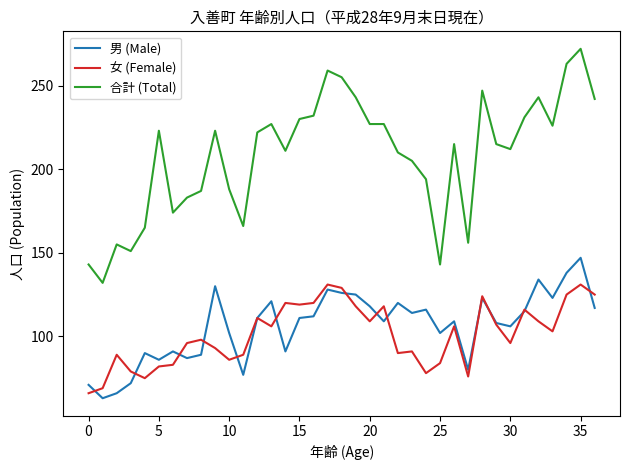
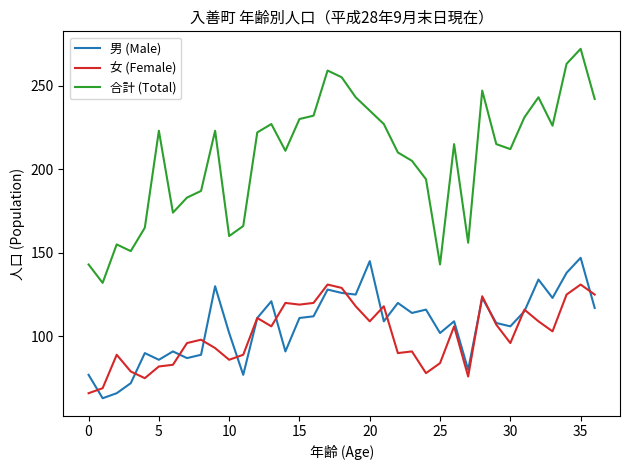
男 (Male), 0: 71 -> 77
合計 (Total), 10: 188 -> 160
男 (Male), 20: 118 -> 145
合計 (Total), 20: 227 -> 235
